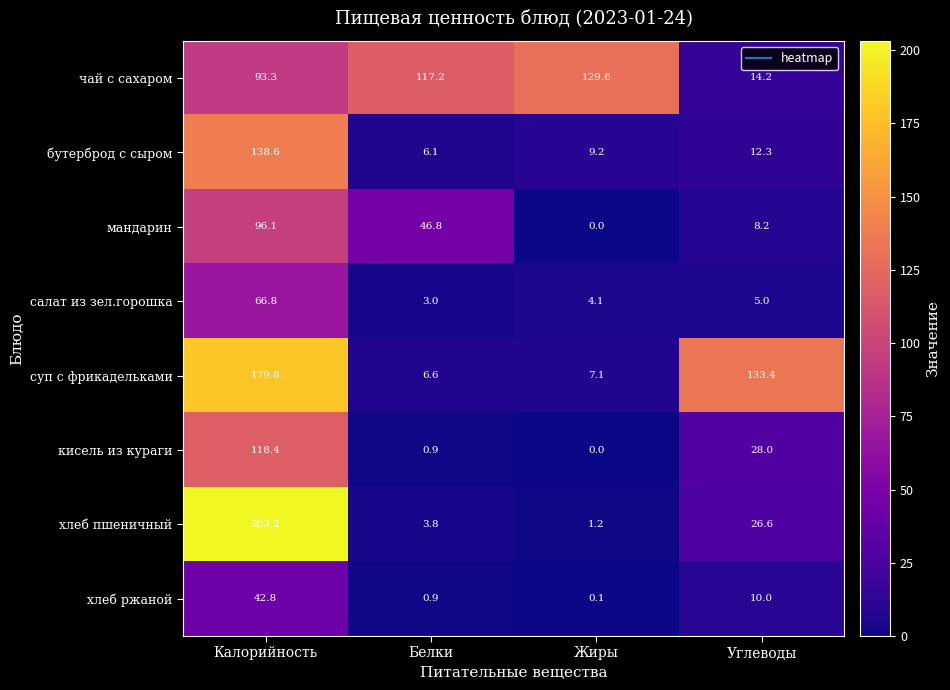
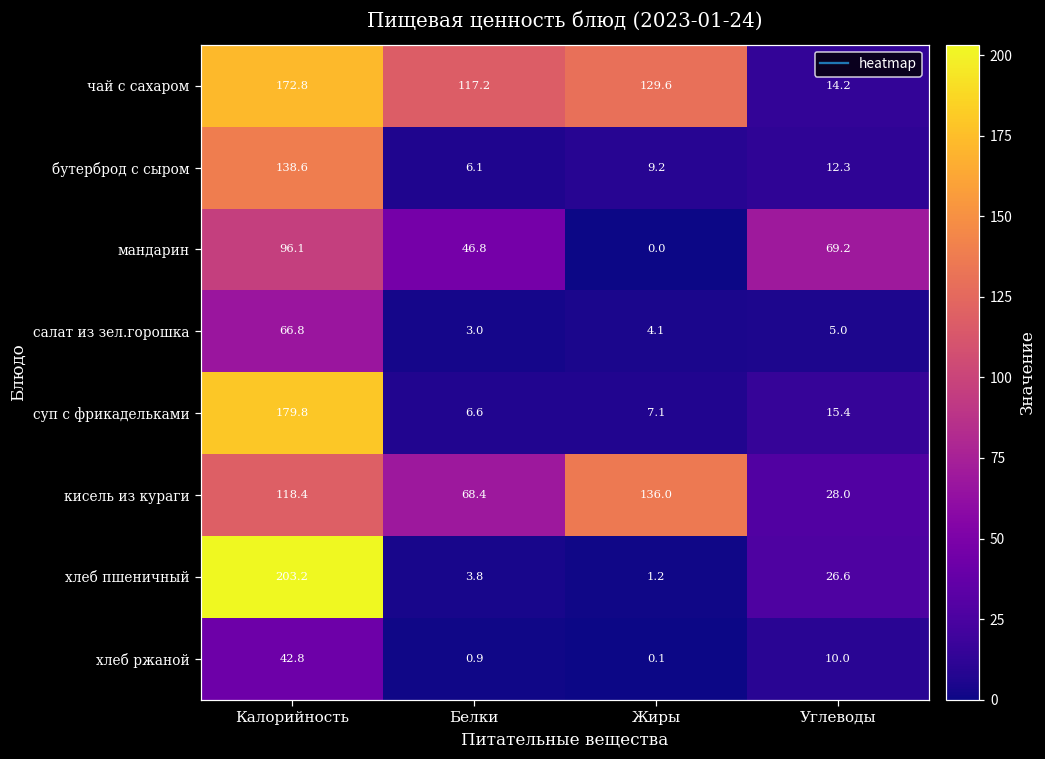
чай с сахаром, Калорийность: 93.3 -> 172.8
мандарин, Углеводы: 8.2 -> 69.2
суп с фрикадельками, Углеводы: 133.4 -> 15.4
кисель из кураги, Белки: 0.9 -> 68.4
кисель из кураги, Жиры: 0.0 -> 136.0
